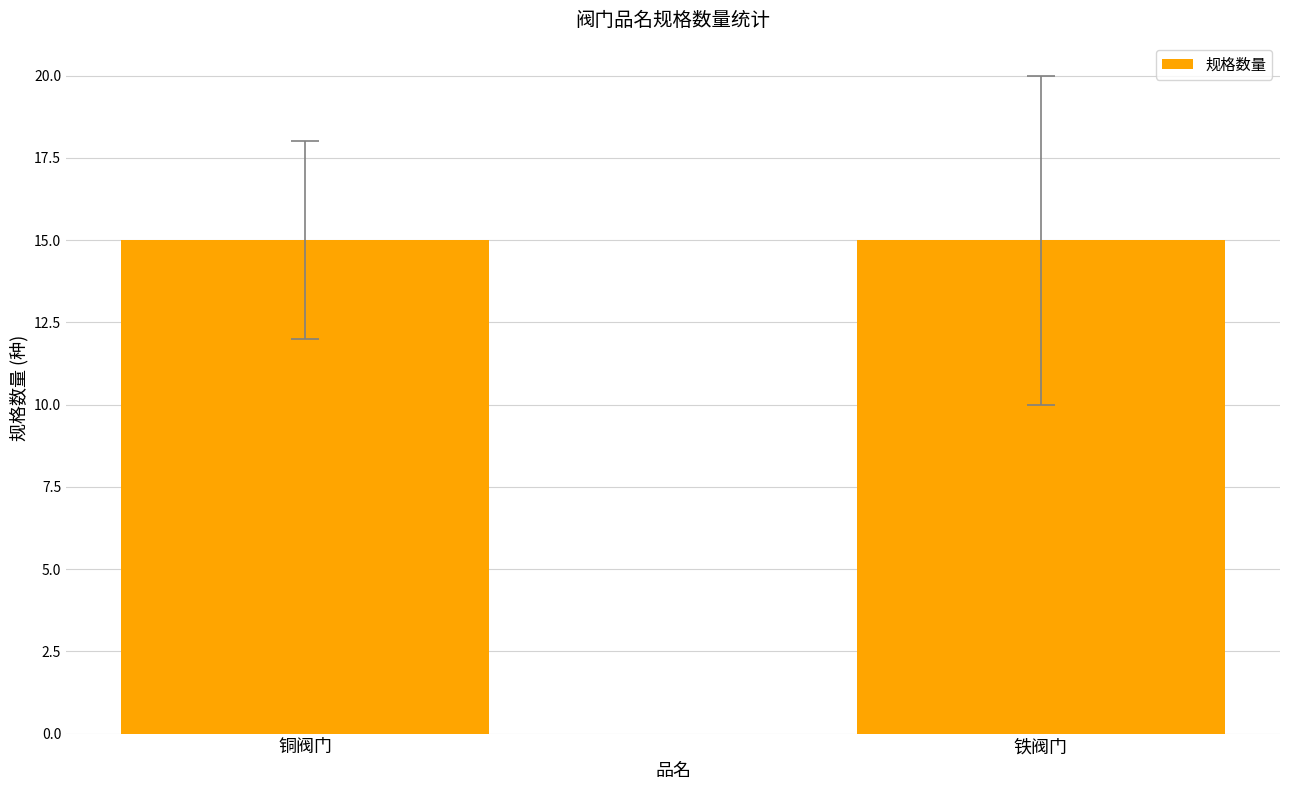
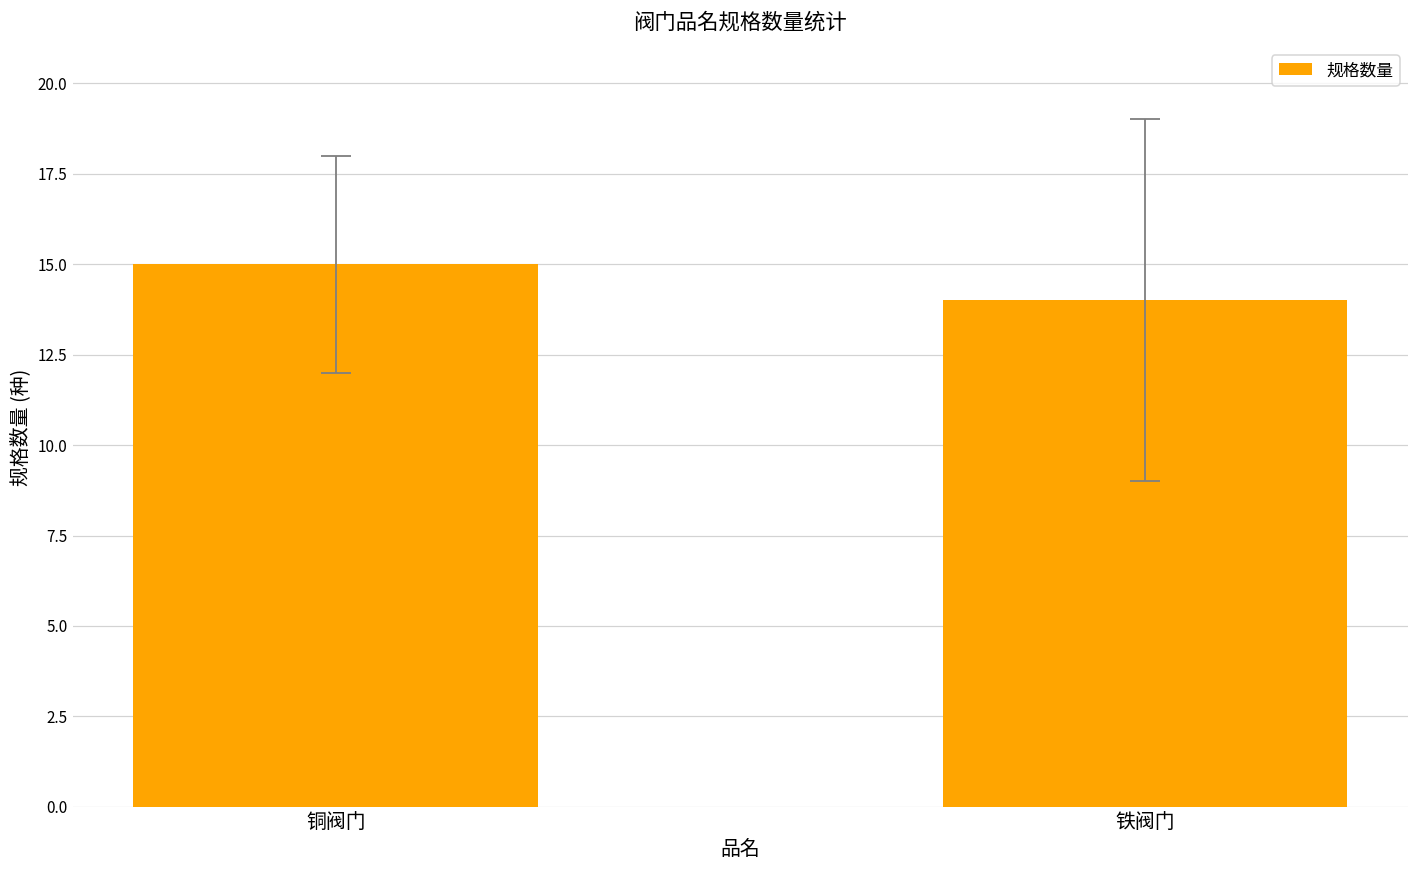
规格数量, 铁阀门: 15 -> 14
